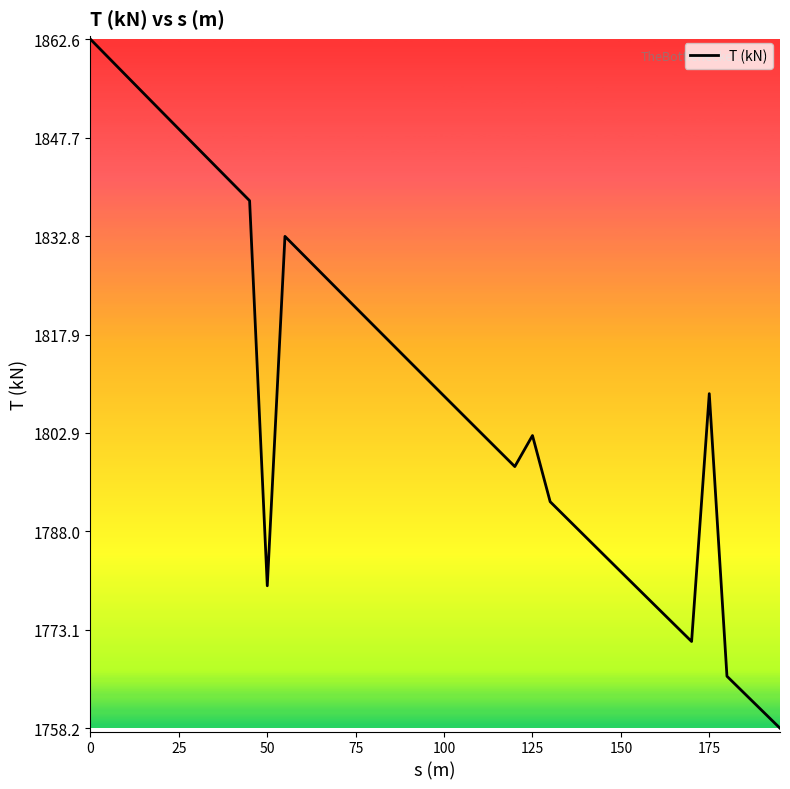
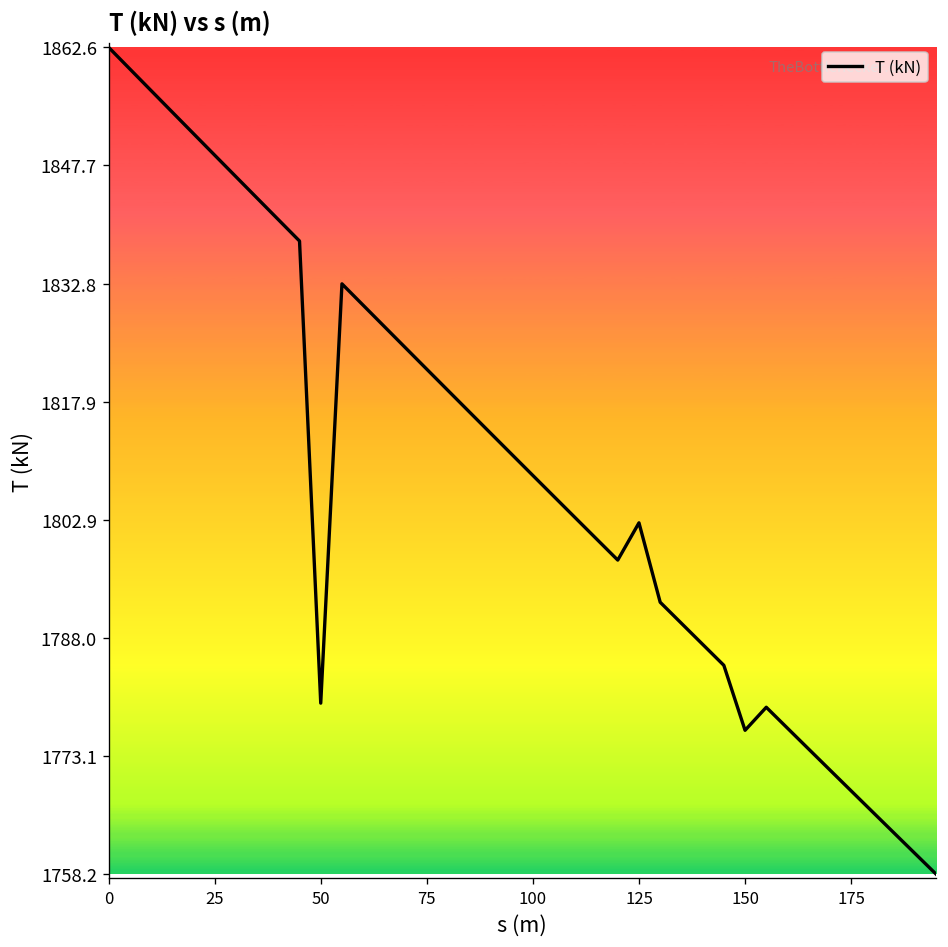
150: 1782 -> 1776
175: 1809 -> 1769
